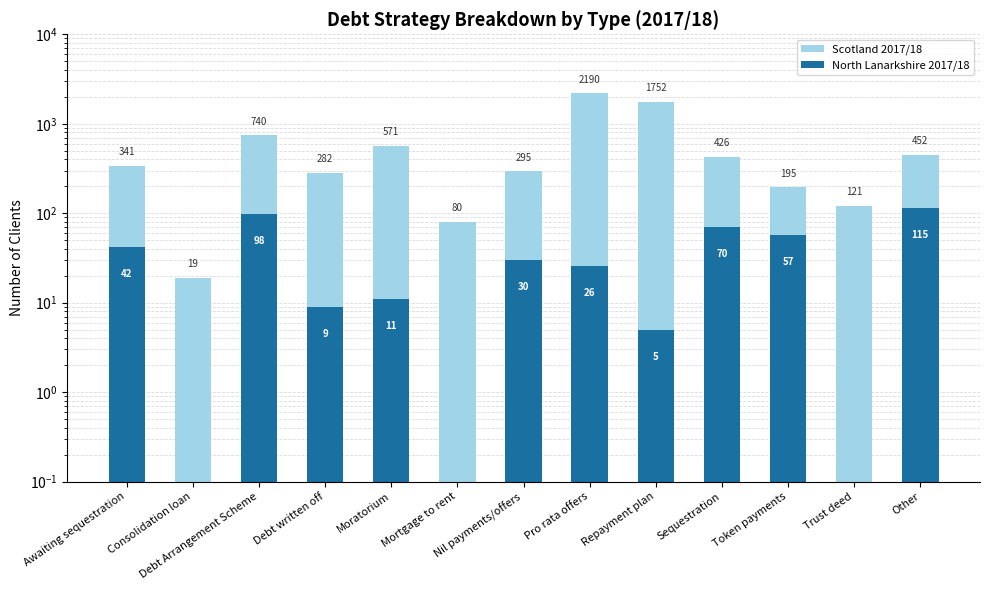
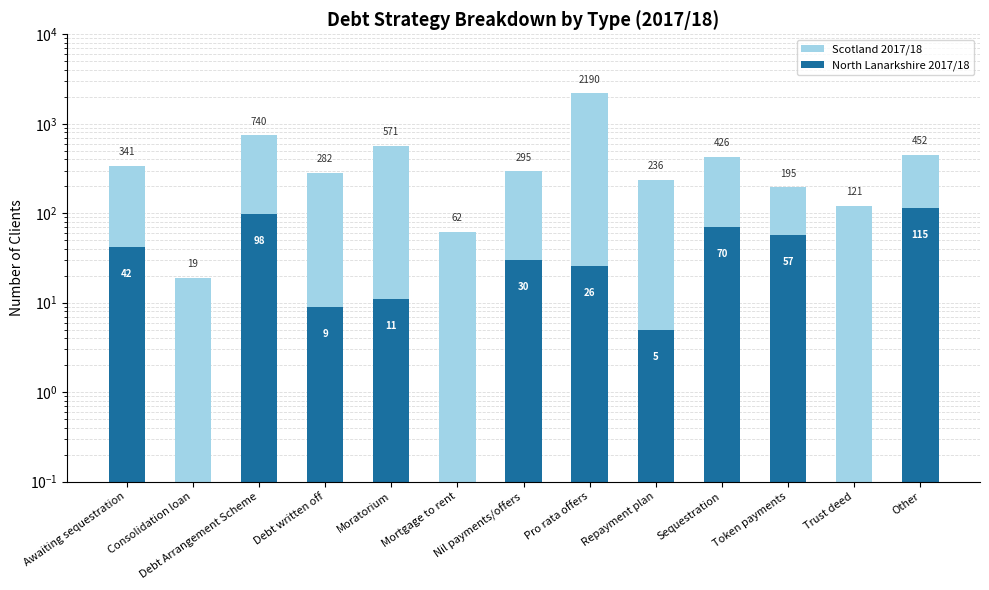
Scotland 2017/18, Mortgage to rent: 80 -> 62
Scotland 2017/18, Repayment plan: 1752 -> 236
